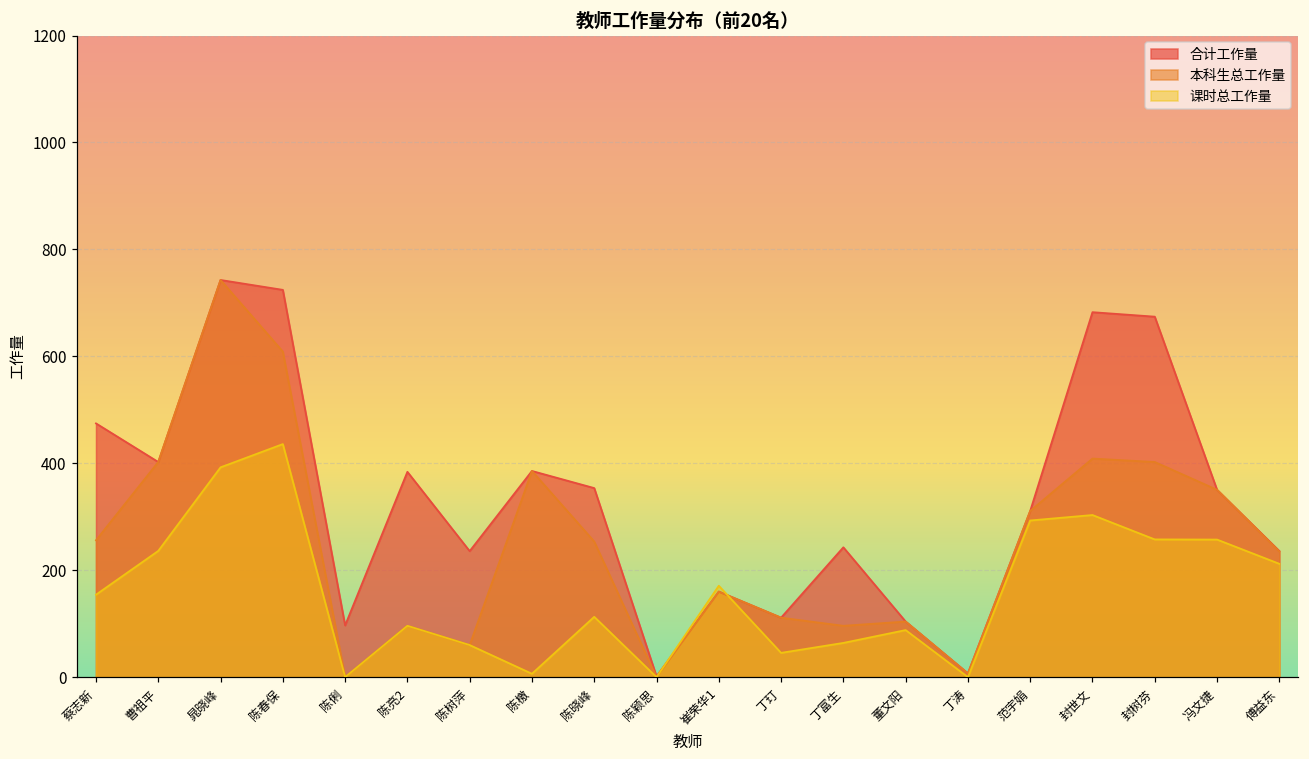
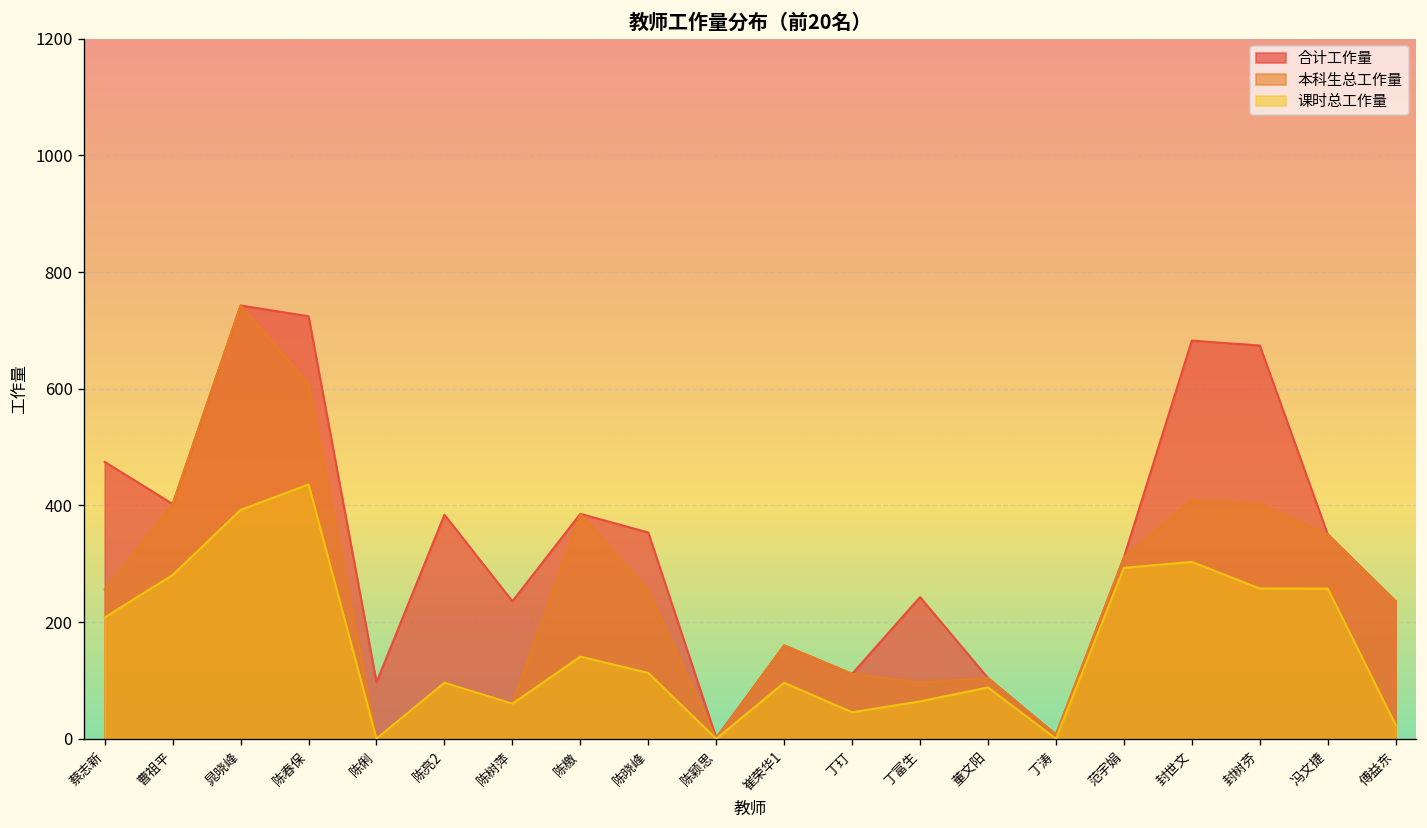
课时总工作量, 蔡志新: 150 -> 210
课时总工作量, 曹祖平: 240 -> 280
课时总工作量, 陈檄: 10 -> 140
课时总工作量, 崔荣华1: 170 -> 100
课时总工作量, 傅益东: 210 -> 20
